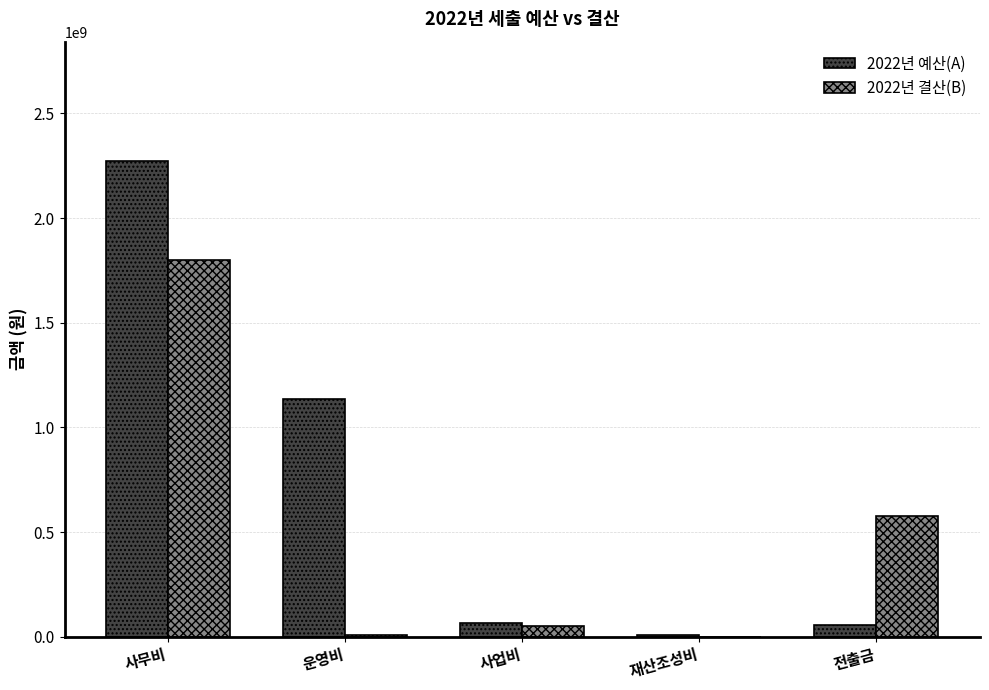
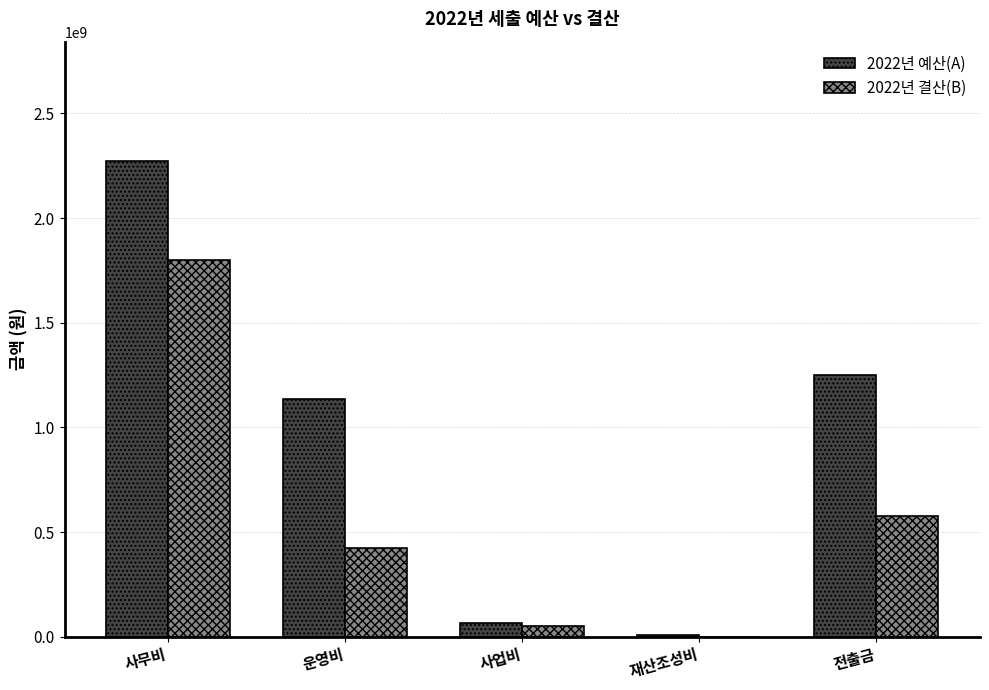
2022년 결산(B), 운영비: 10000000 -> 430000000
2022년 예산(A), 전출금: 50000000 -> 1250000000
